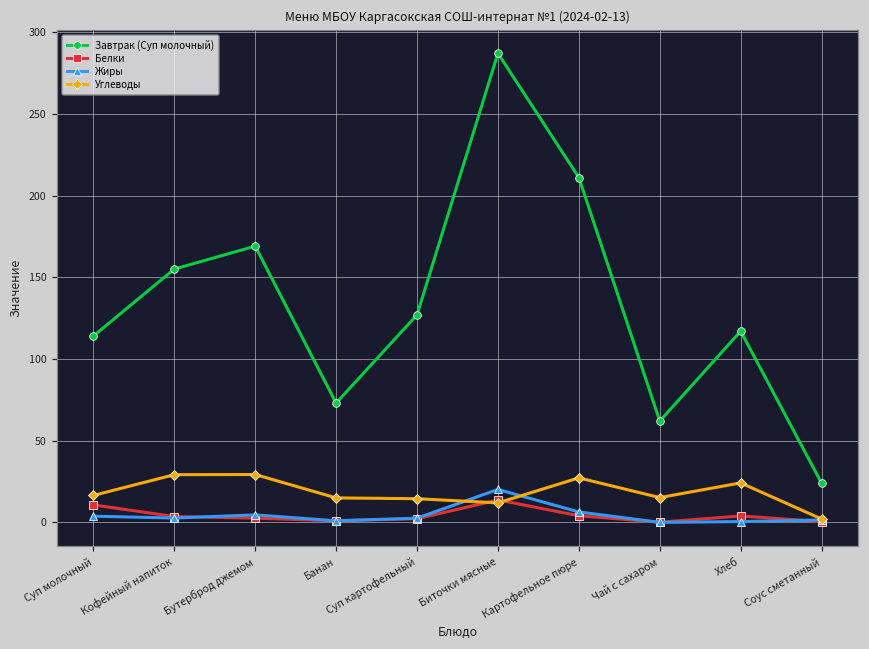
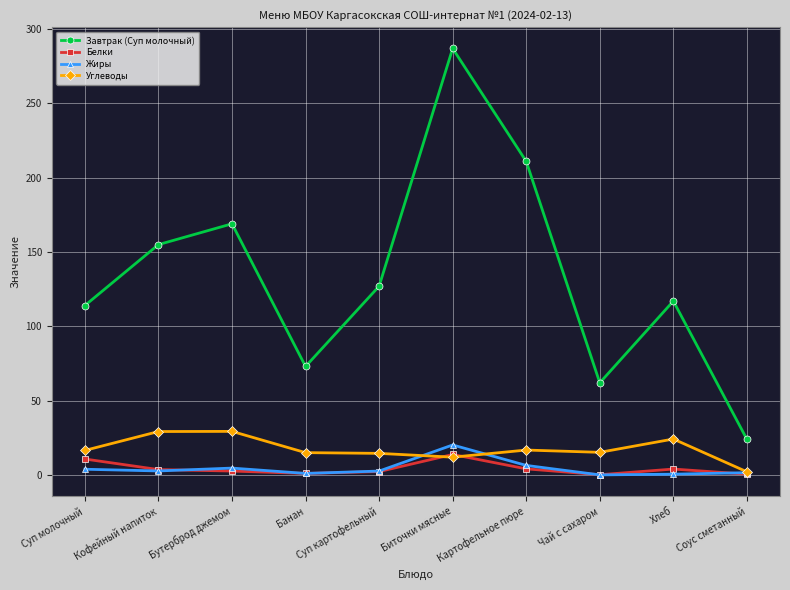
Углеводы, Картофельное пюре: 27 -> 17
